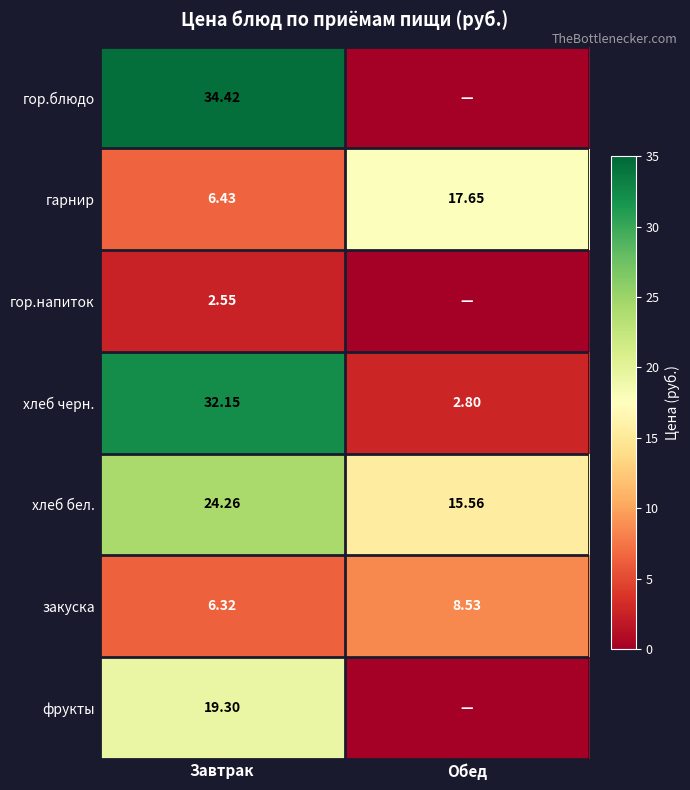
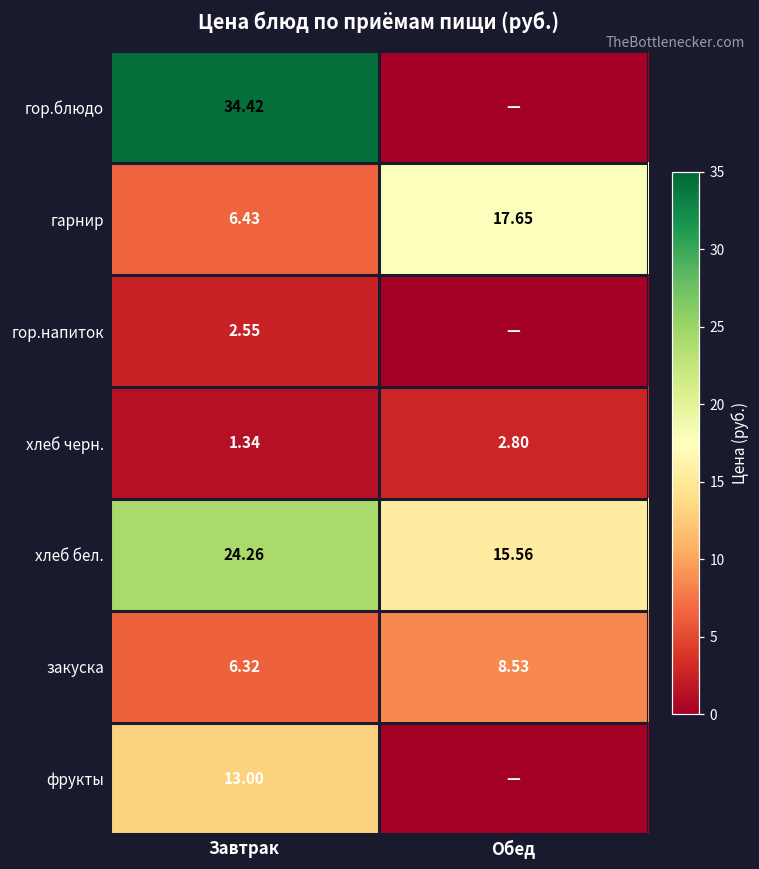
хлеб черн., Завтрак: 32.15 -> 1.34
фрукты, Завтрак: 19.30 -> 13.00
